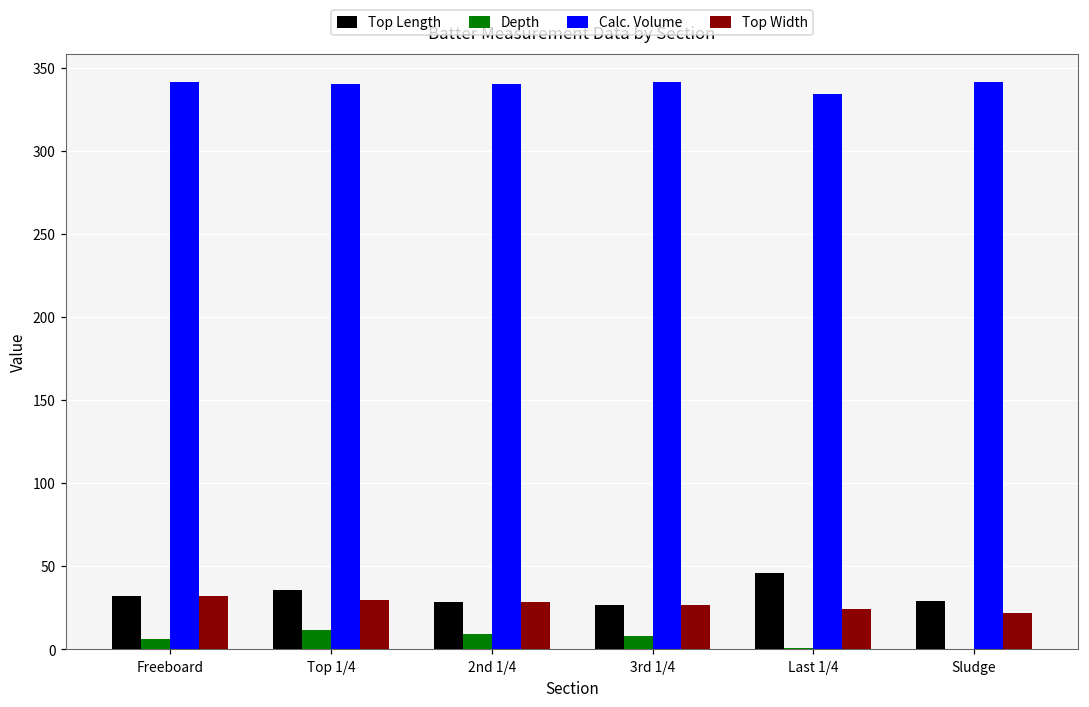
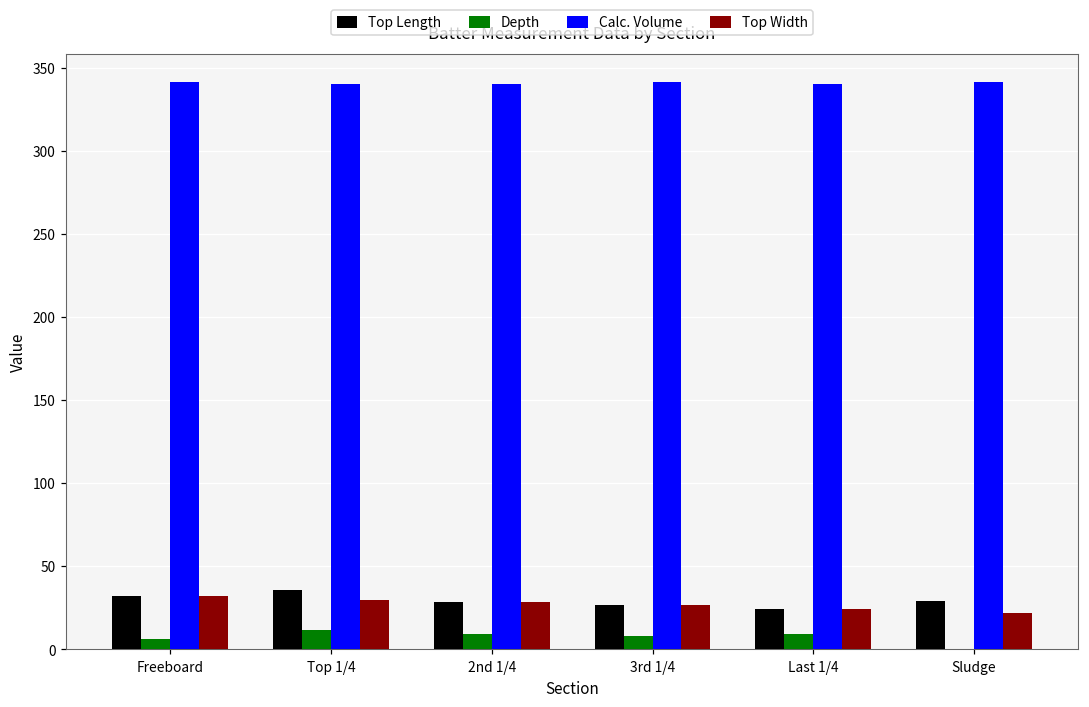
Top Length, Last 1/4: 46 -> 25
Depth, Last 1/4: 1 -> 9
Calc. Volume, Last 1/4: 334 -> 340
